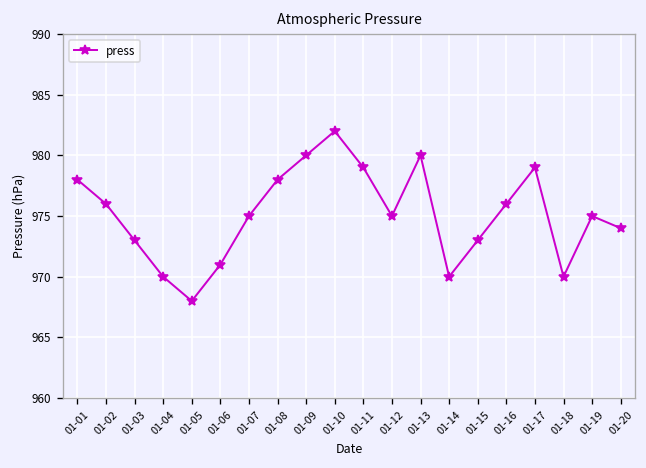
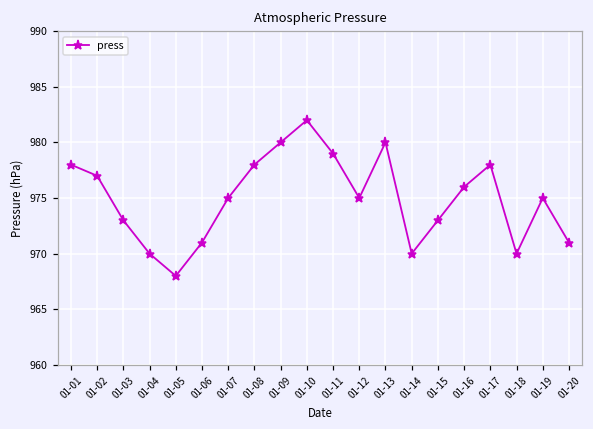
01-02: 976 -> 977
01-17: 979 -> 978
01-20: 974 -> 971
